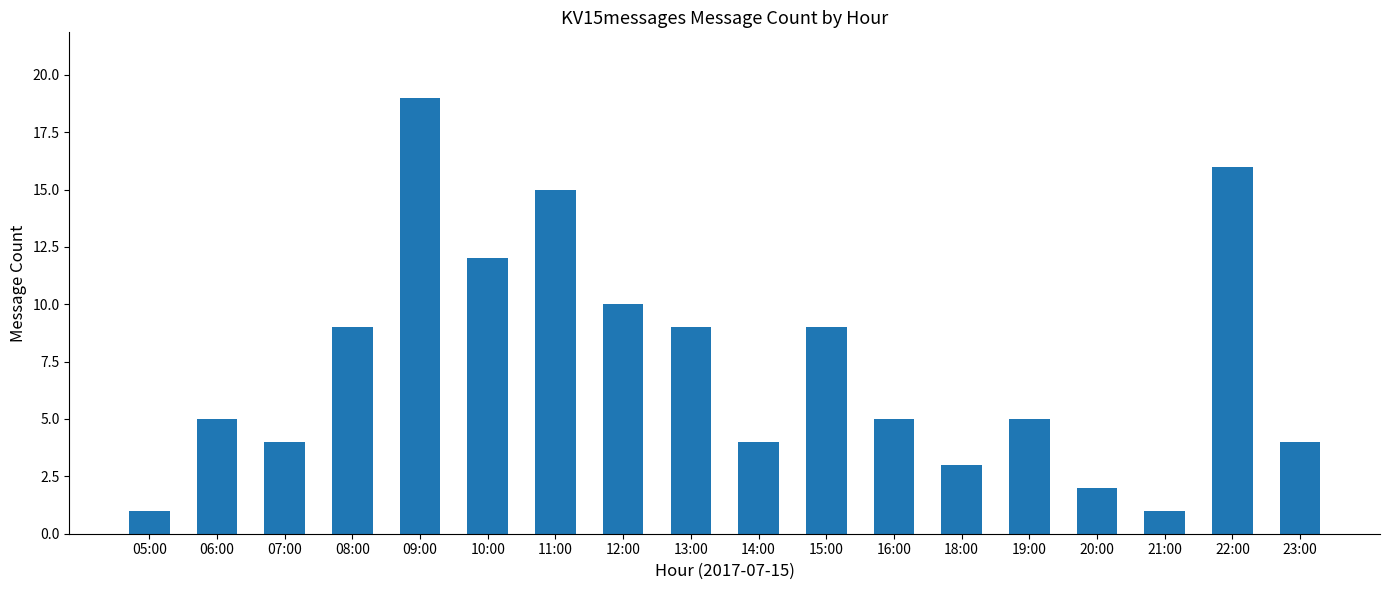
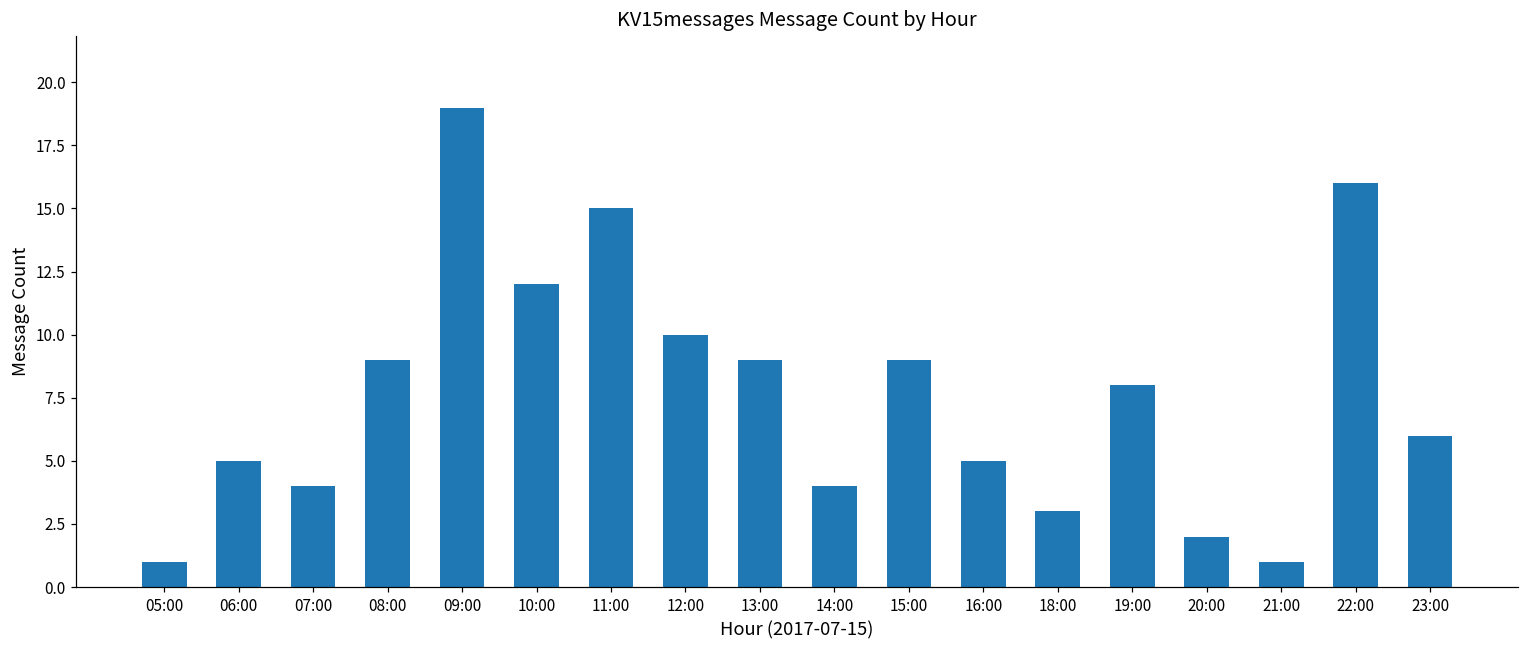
19:00: 5 -> 8
23:00: 4 -> 6
